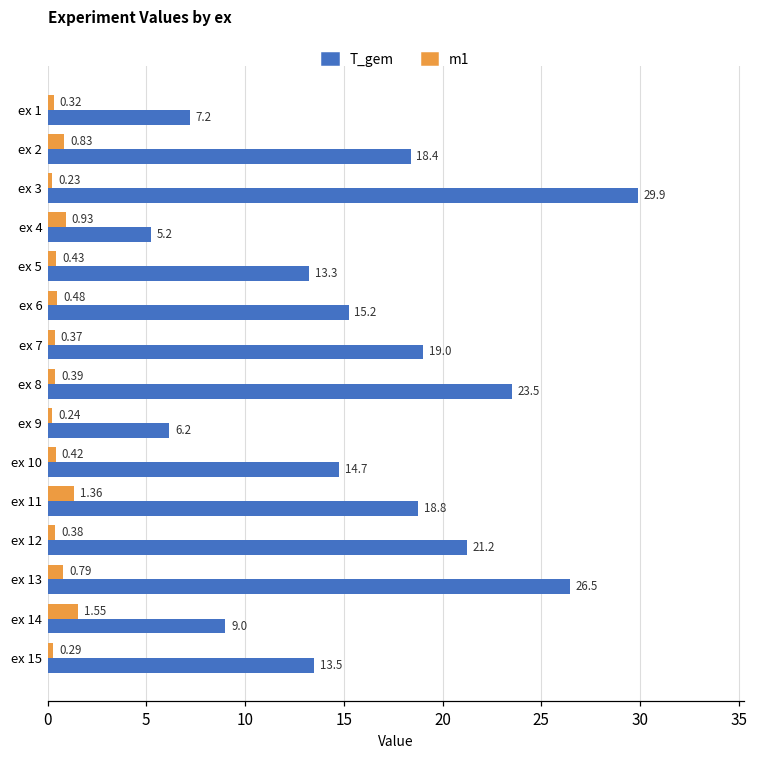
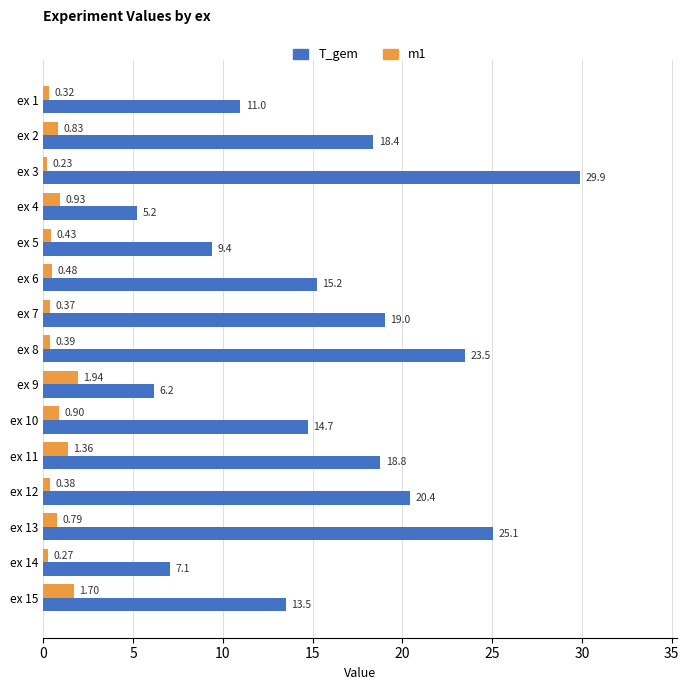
T_gem, ex 1: 7.2 -> 11.0
T_gem, ex 5: 13.3 -> 9.4
m1, ex 9: 0.24 -> 1.94
m1, ex 10: 0.42 -> 0.90
T_gem, ex 12: 21.2 -> 20.4
T_gem, ex 13: 26.5 -> 25.1
m1, ex 14: 1.55 -> 0.27
T_gem, ex 14: 9.0 -> 7.1
m1, ex 15: 0.29 -> 1.70
